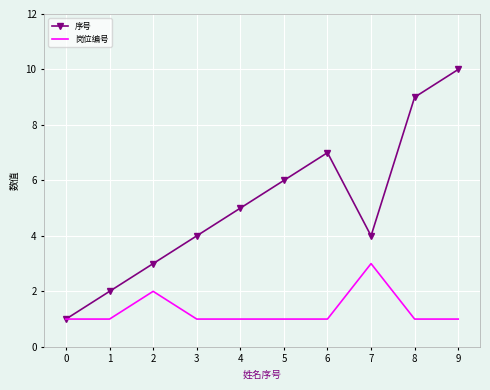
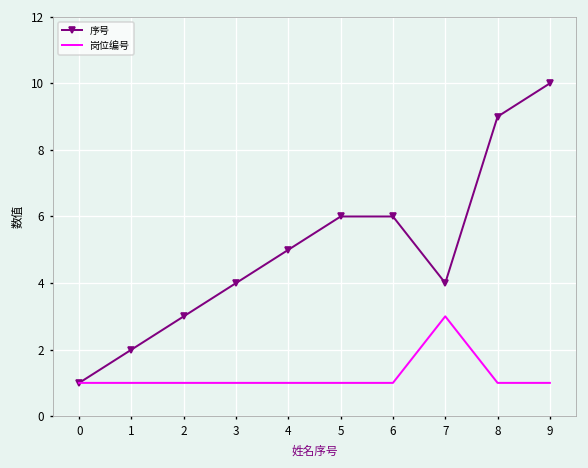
岗位编号, 2: 2 -> 1
序号, 6: 7 -> 6
